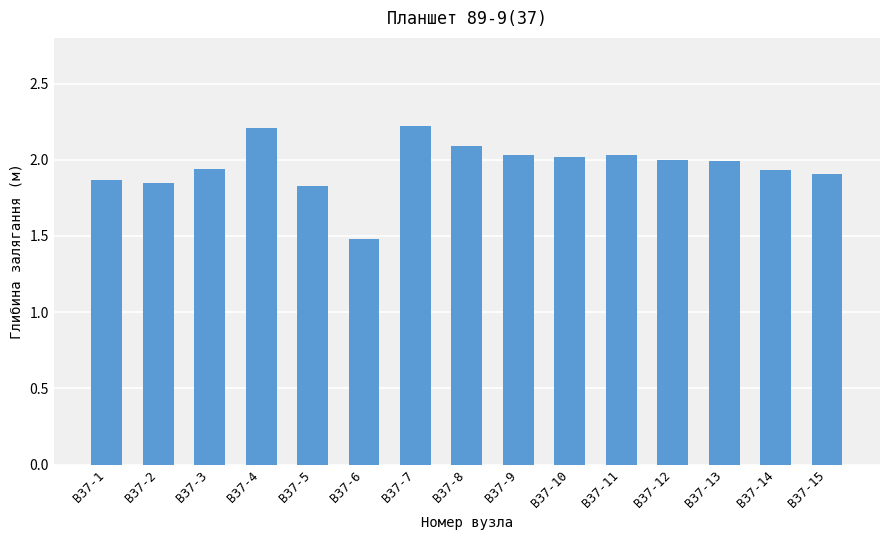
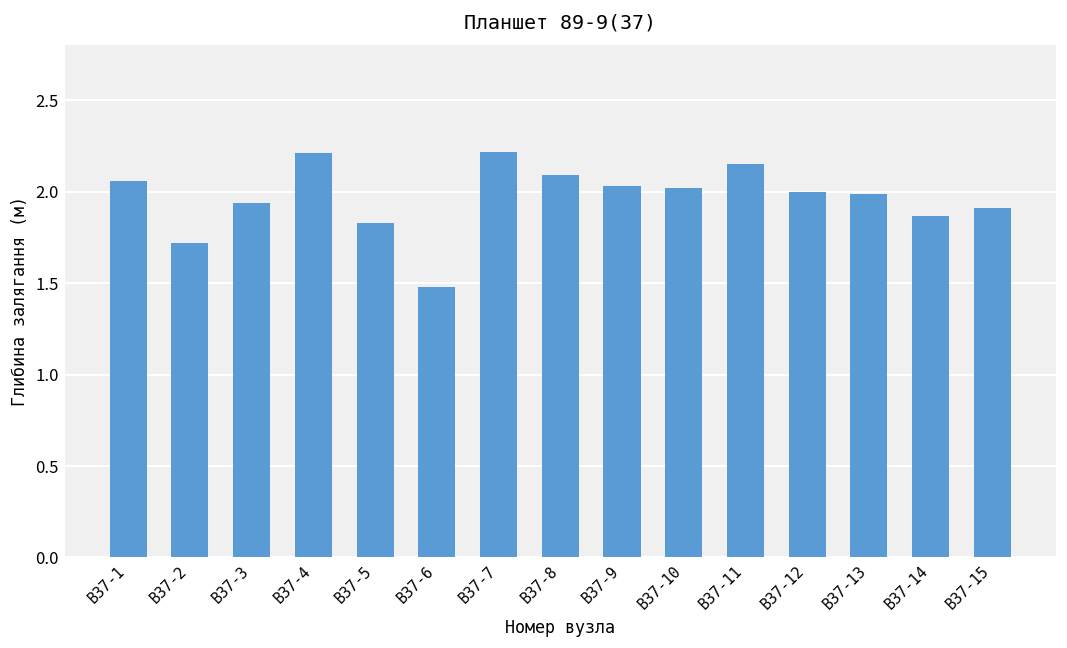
В37-1: 1.87 -> 2.06
В37-2: 1.85 -> 1.72
В37-11: 2.03 -> 2.15
В37-14: 1.93 -> 1.87
